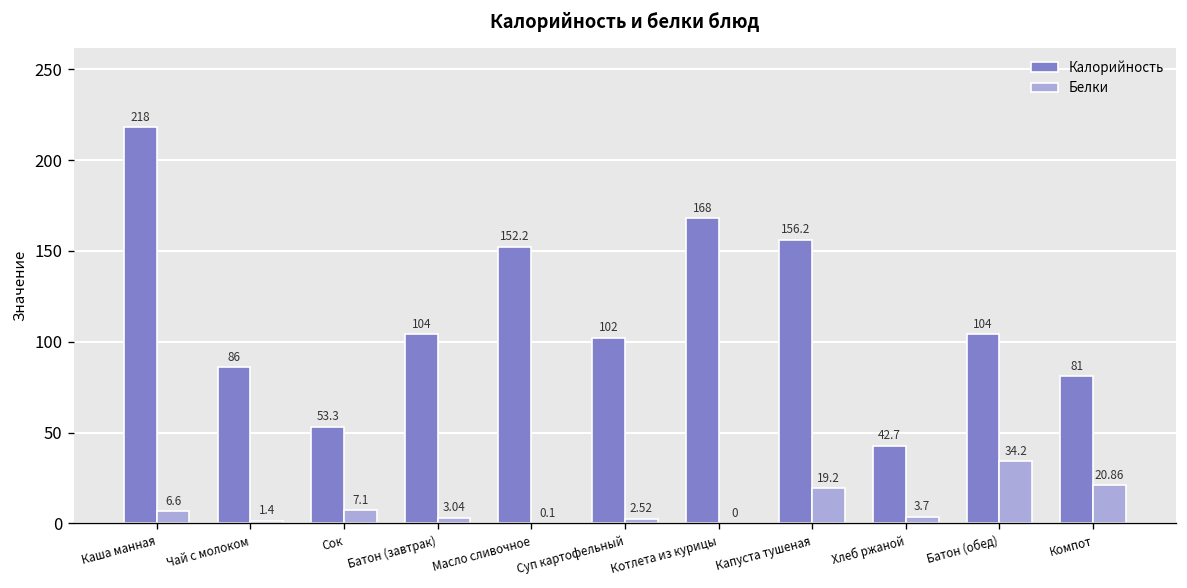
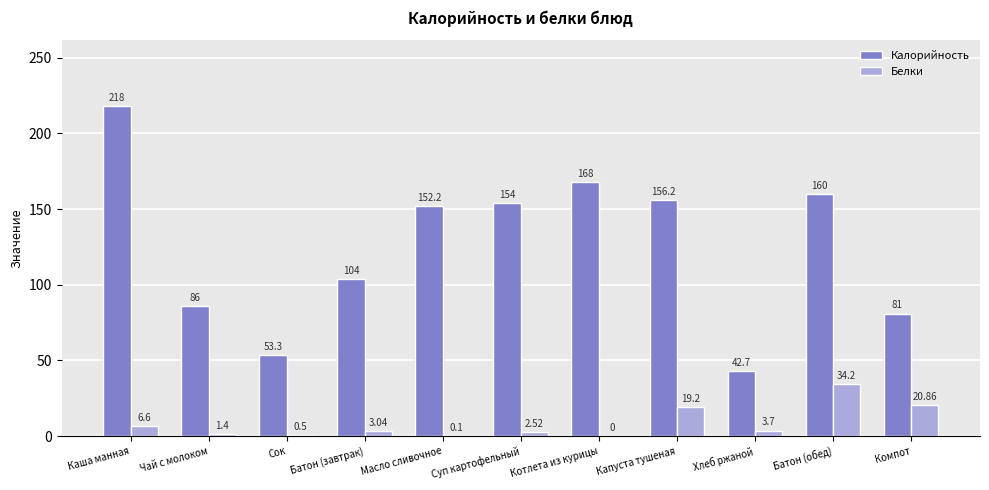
Белки, Сок: 7.1 -> 0.5
Калорийность, Суп картофельный: 102 -> 154
Калорийность, Батон (обед): 104 -> 160
